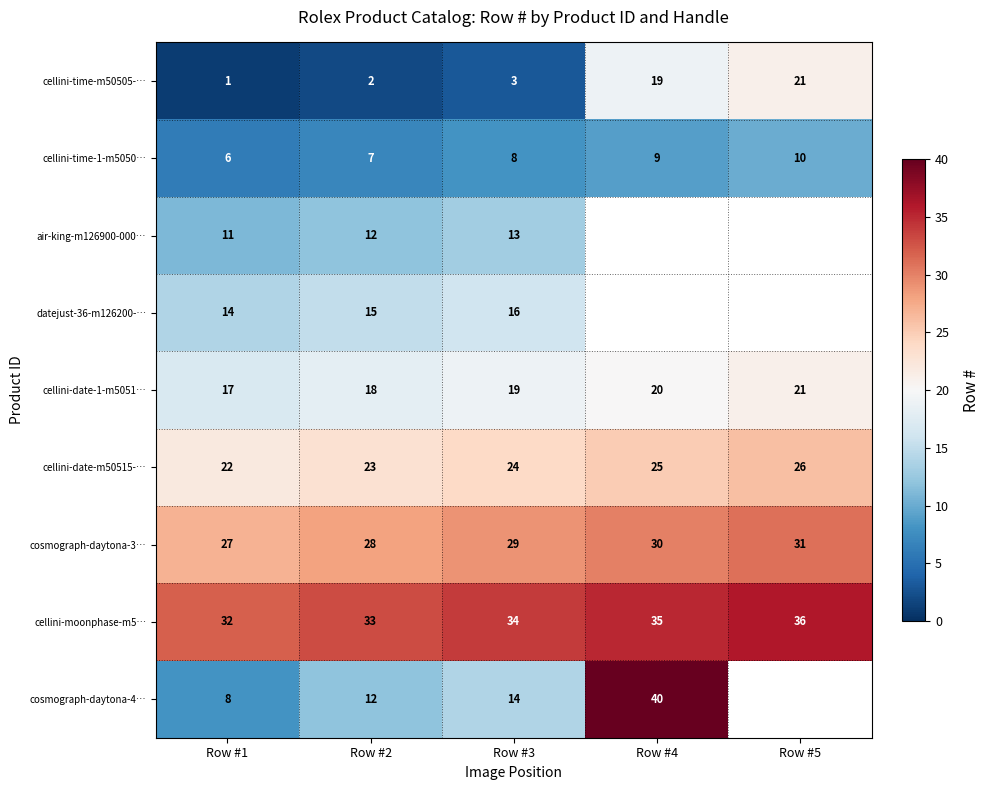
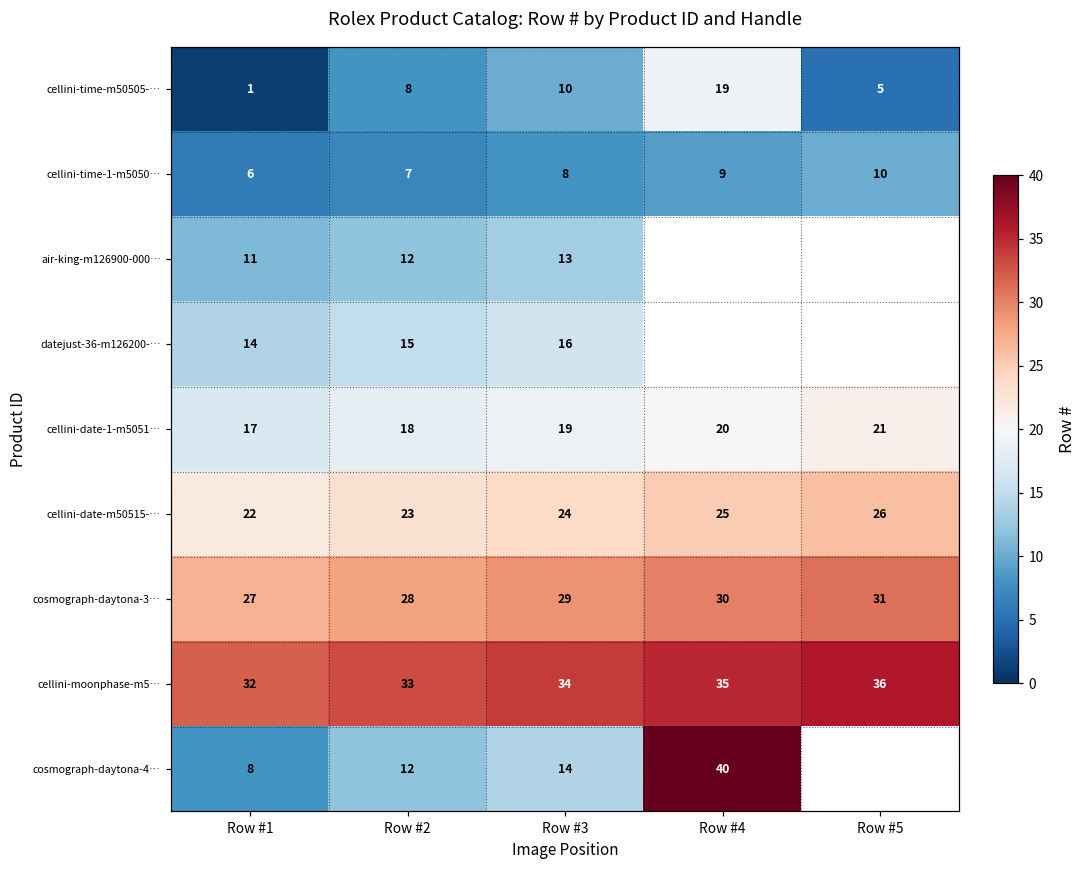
cellini-time-m50505-…, Row #2: 2 -> 8
cellini-time-m50505-…, Row #3: 3 -> 10
cellini-time-m50505-…, Row #5: 21 -> 5
